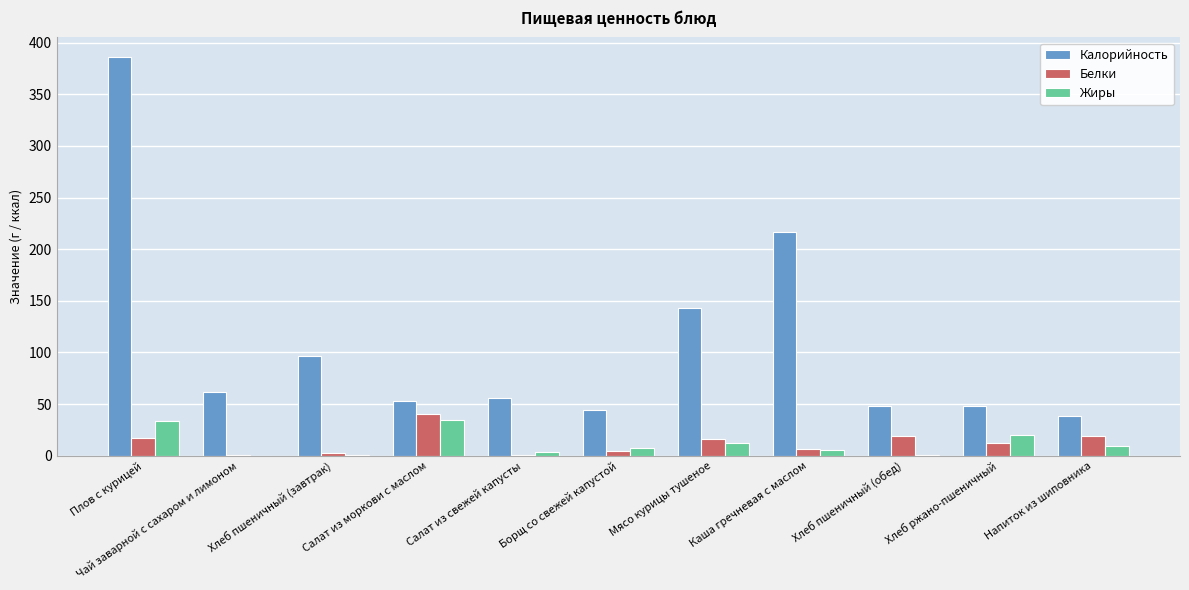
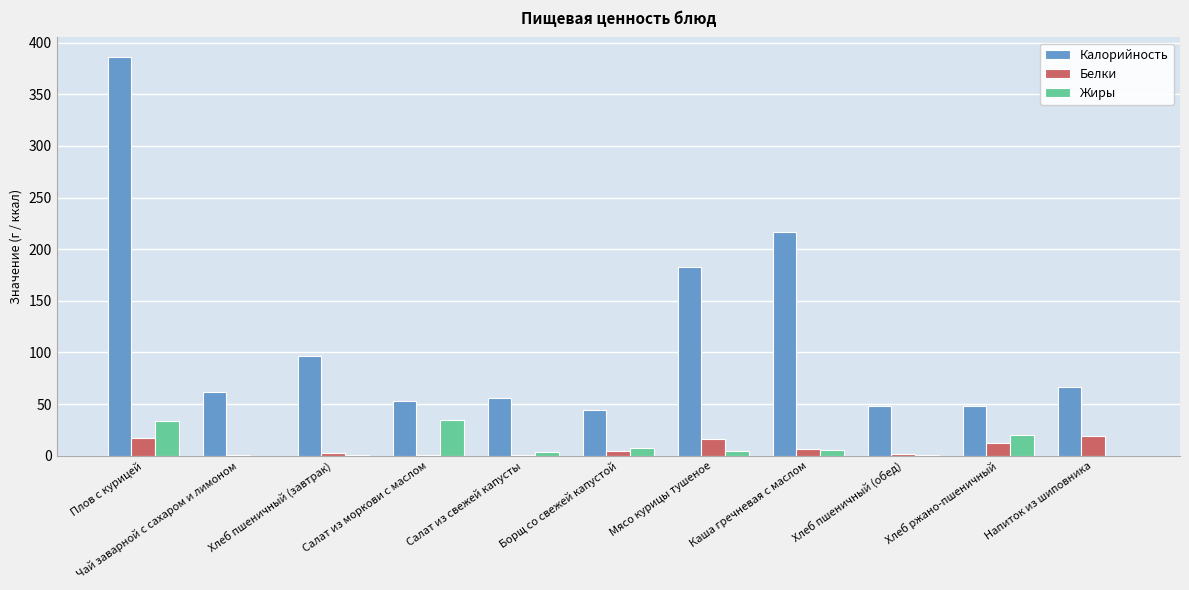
Белки, Салат из моркови с маслом: 40 -> 1
Калорийность, Мясо курицы тушеное: 143 -> 183
Жиры, Мясо курицы тушеное: 12 -> 4
Белки, Хлеб пшеничный (обед): 19 -> 1
Калорийность, Напиток из шиповника: 38 -> 67
Жиры, Напиток из шиповника: 9 -> 0
